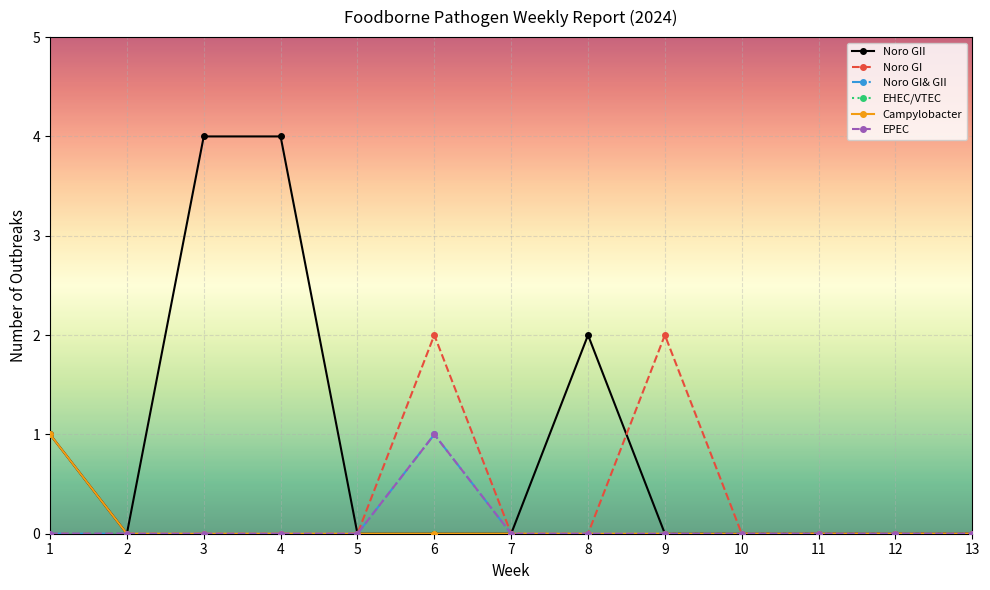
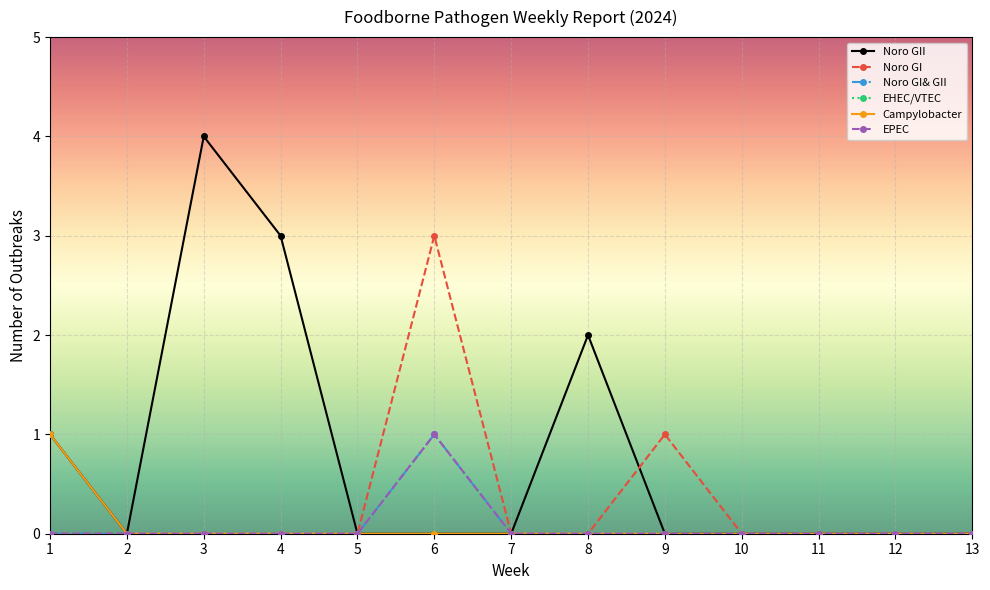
Noro GII, 4: 4 -> 3
Noro GI, 6: 2 -> 3
Noro GI, 9: 2 -> 1
